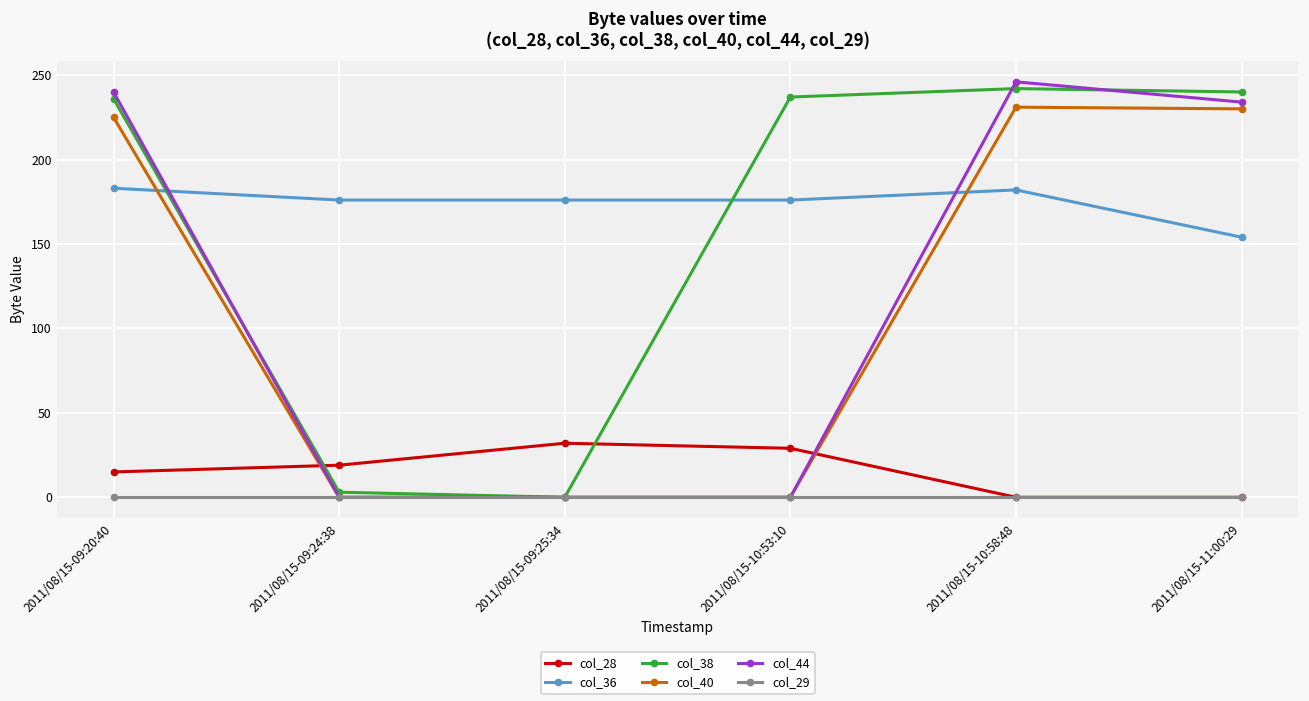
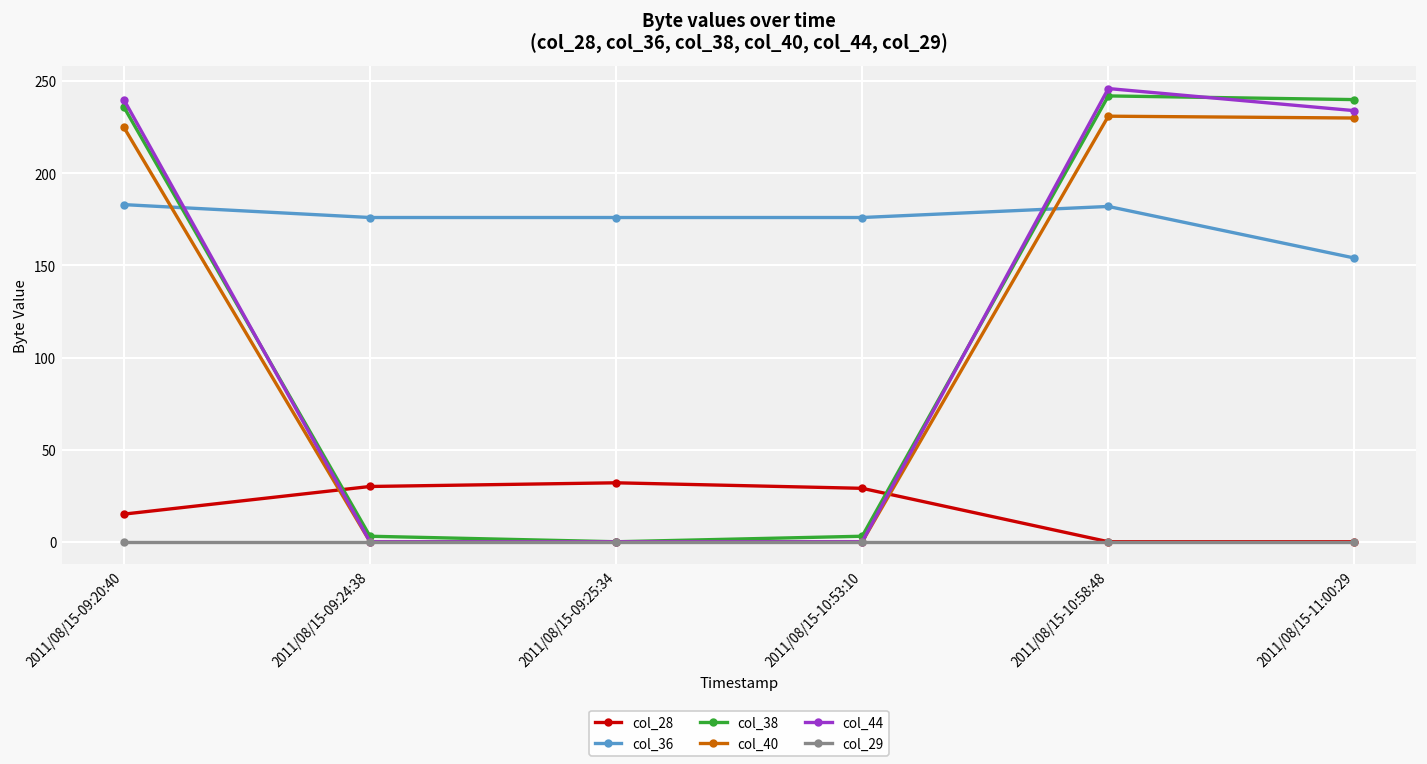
col_28, 2011/08/15-09:24:38: 19 -> 30
col_38, 2011/08/15-10:53:10: 237 -> 3
